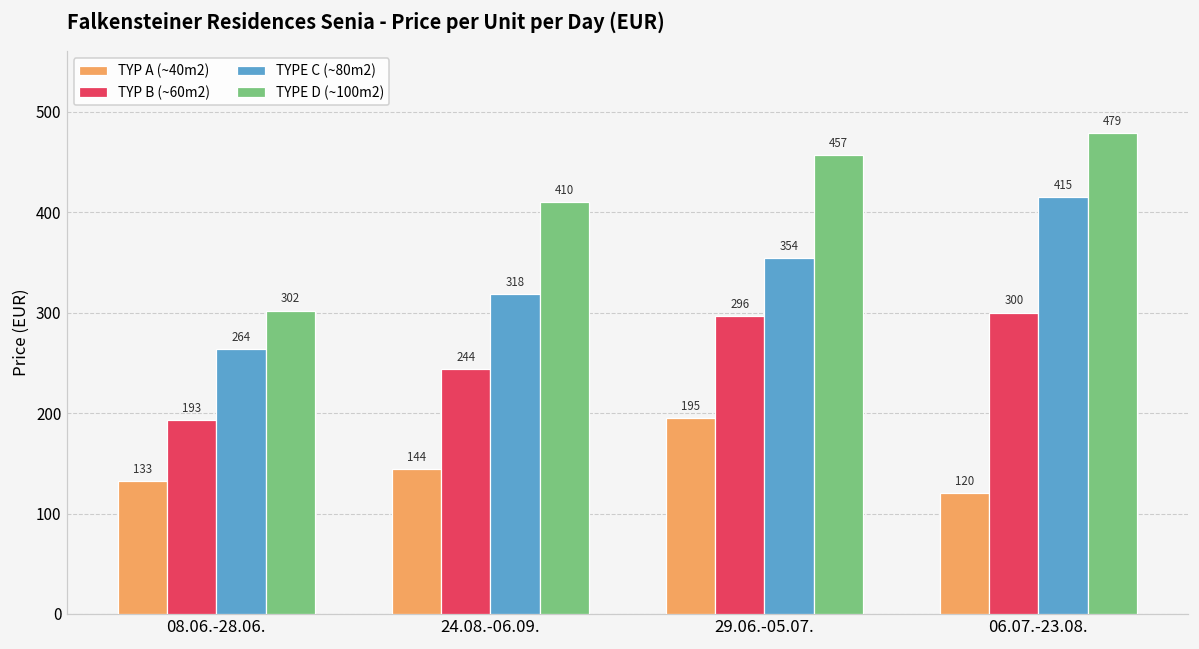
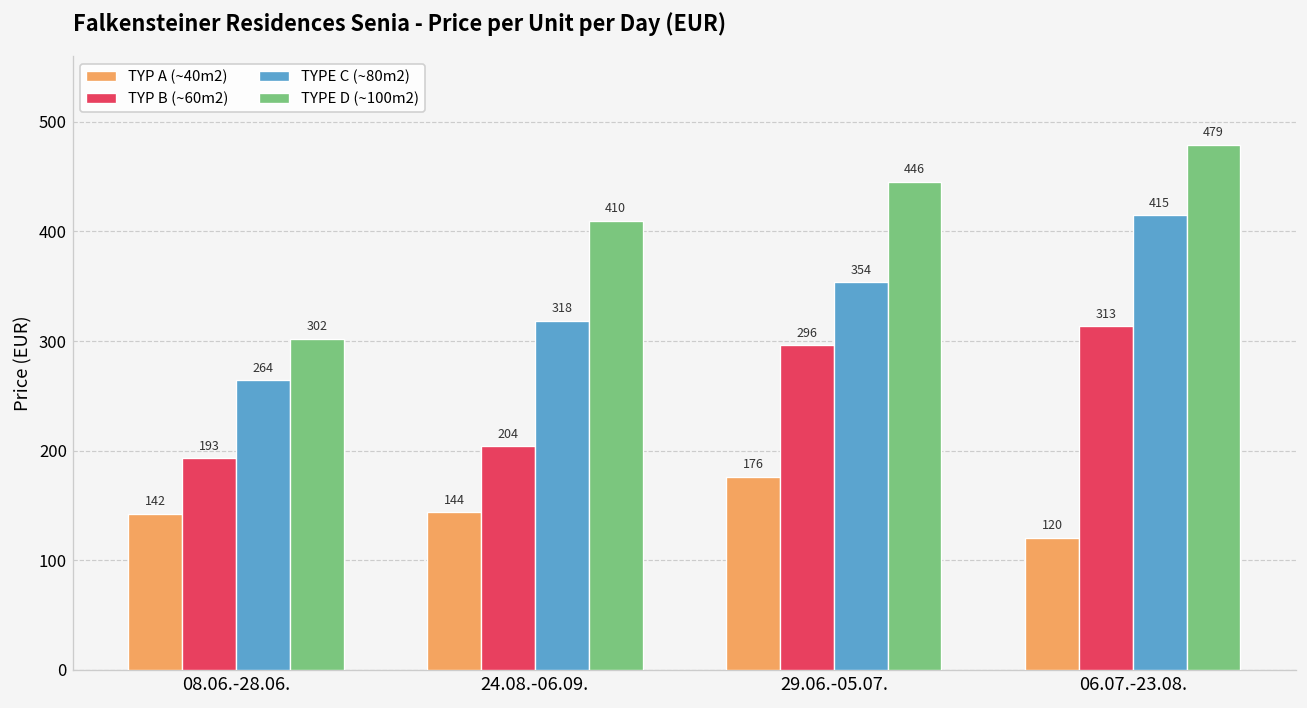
TYP A (~40m2), 08.06.-28.06.: 133 -> 142
TYP B (~60m2), 24.08.-06.09.: 244 -> 204
TYP A (~40m2), 29.06.-05.07.: 195 -> 176
TYPE D (~100m2), 29.06.-05.07.: 457 -> 446
TYP B (~60m2), 06.07.-23.08.: 300 -> 313
